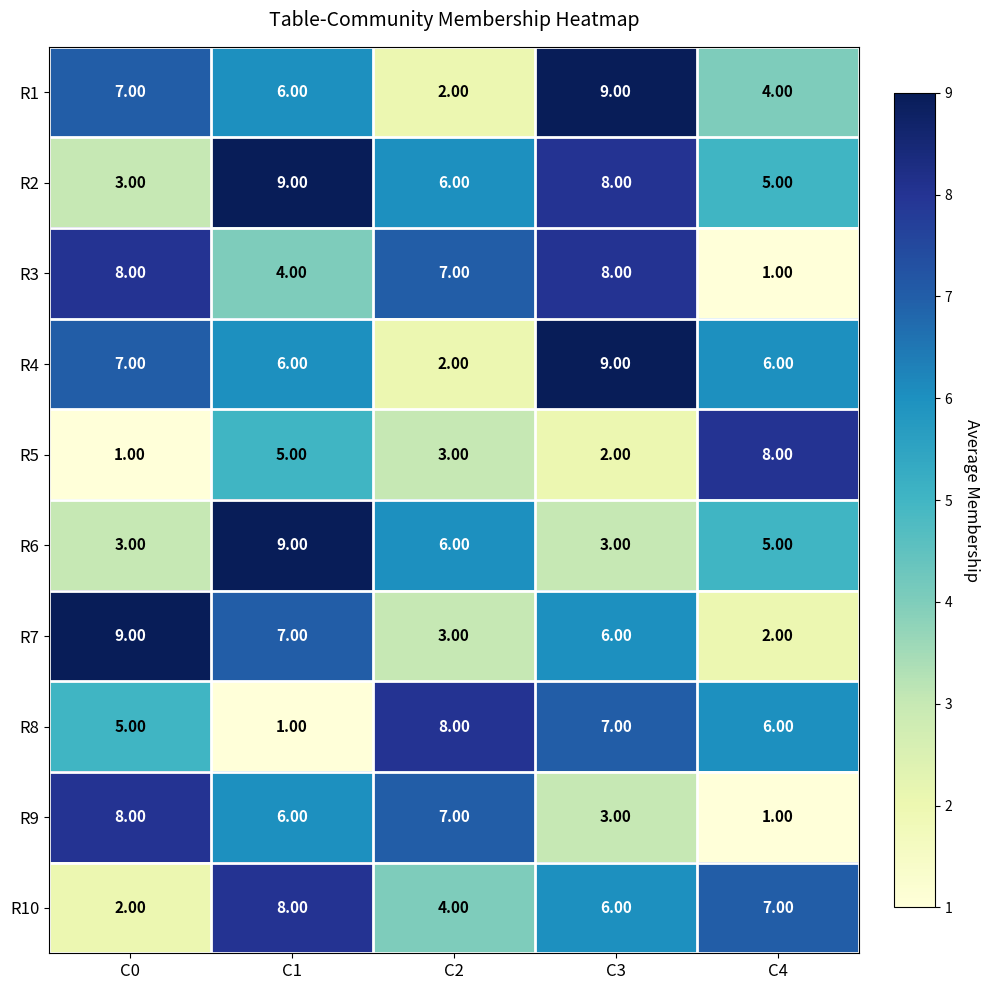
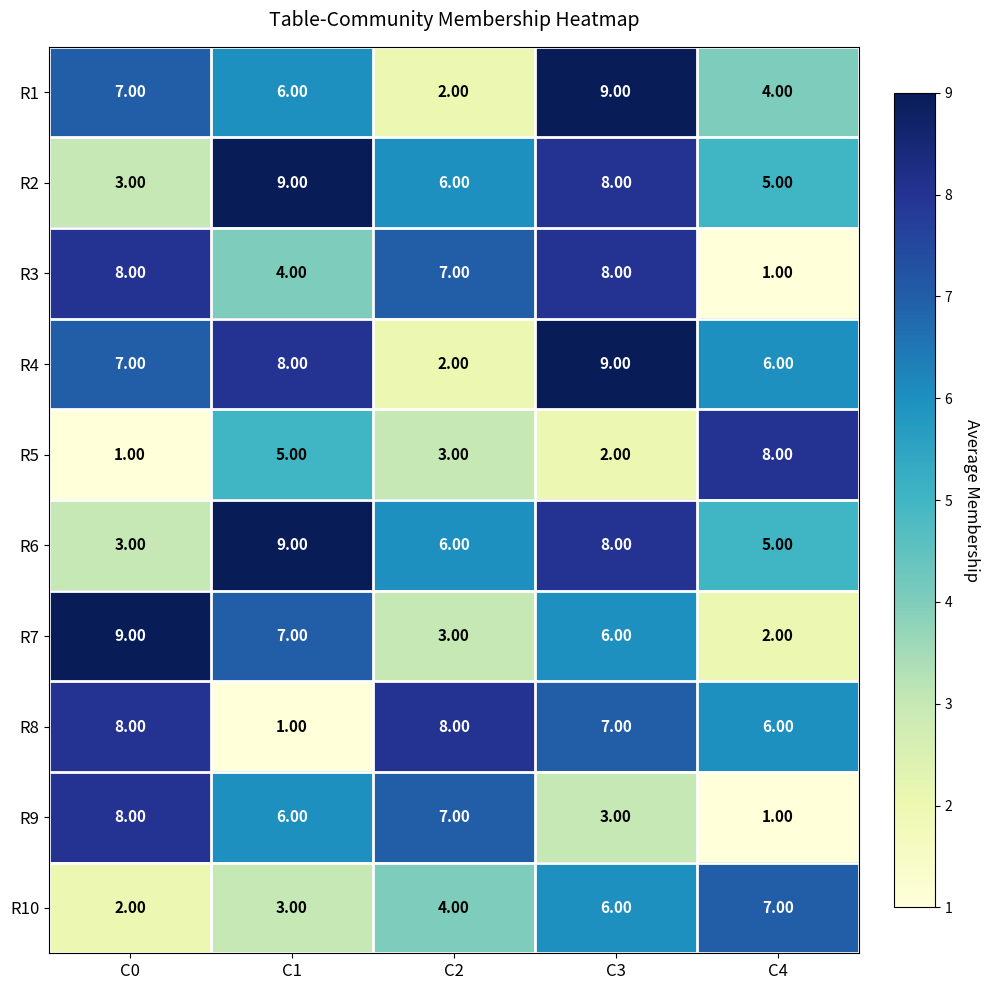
R4, C1: 6.00 -> 8.00
R6, C3: 3.00 -> 8.00
R8, C0: 5.00 -> 8.00
R10, C1: 8.00 -> 3.00
